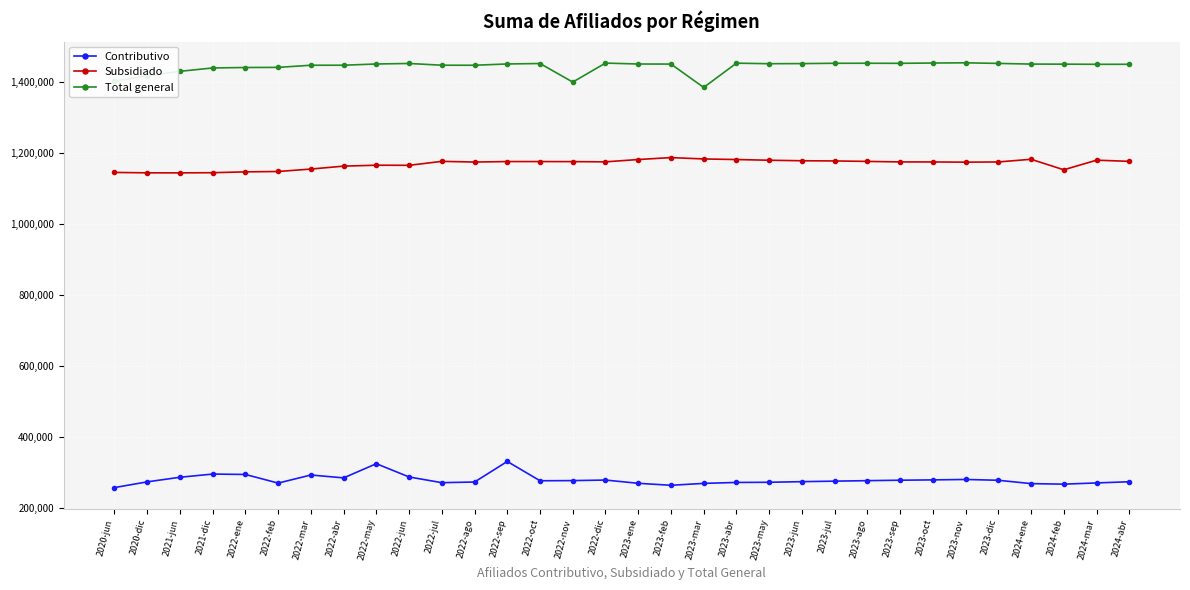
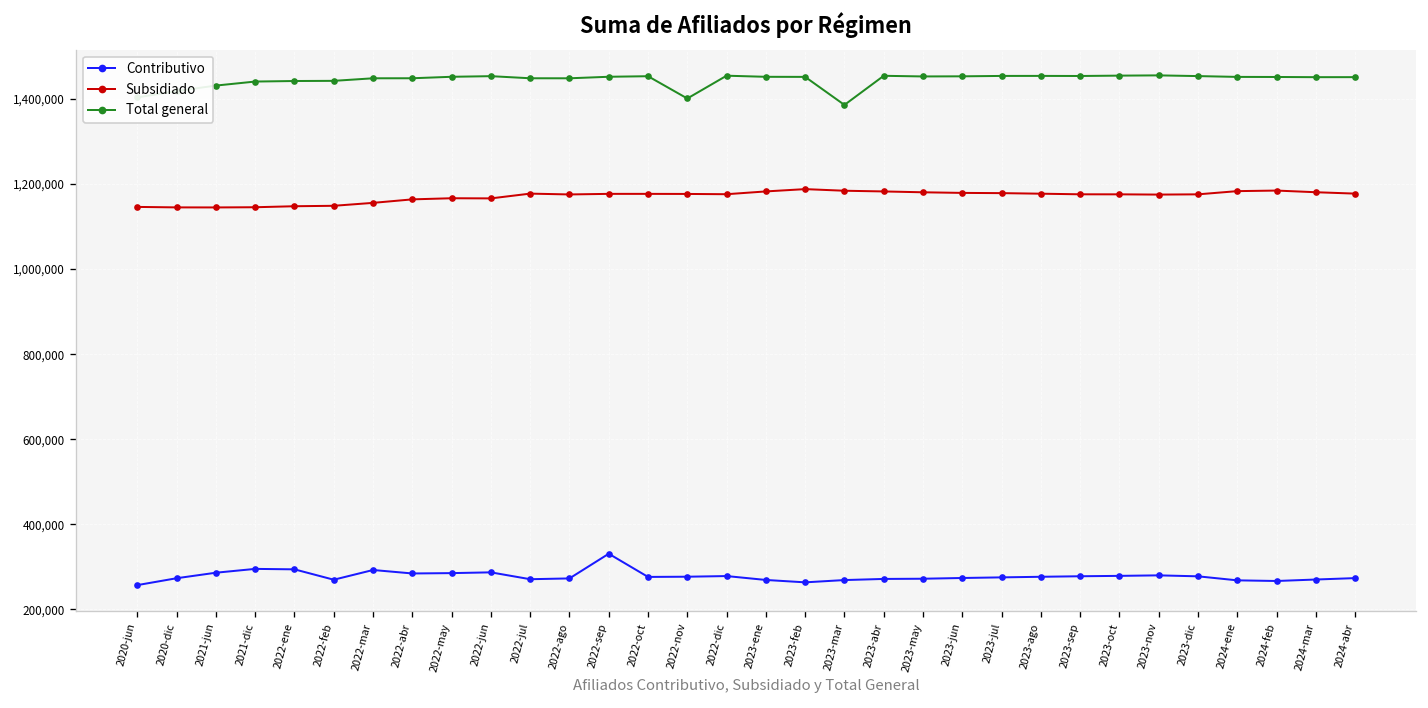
Contributivo, 2022-may: 320,000 -> 290,000
Subsidiado, 2024-feb: 1,150,000 -> 1,180,000
